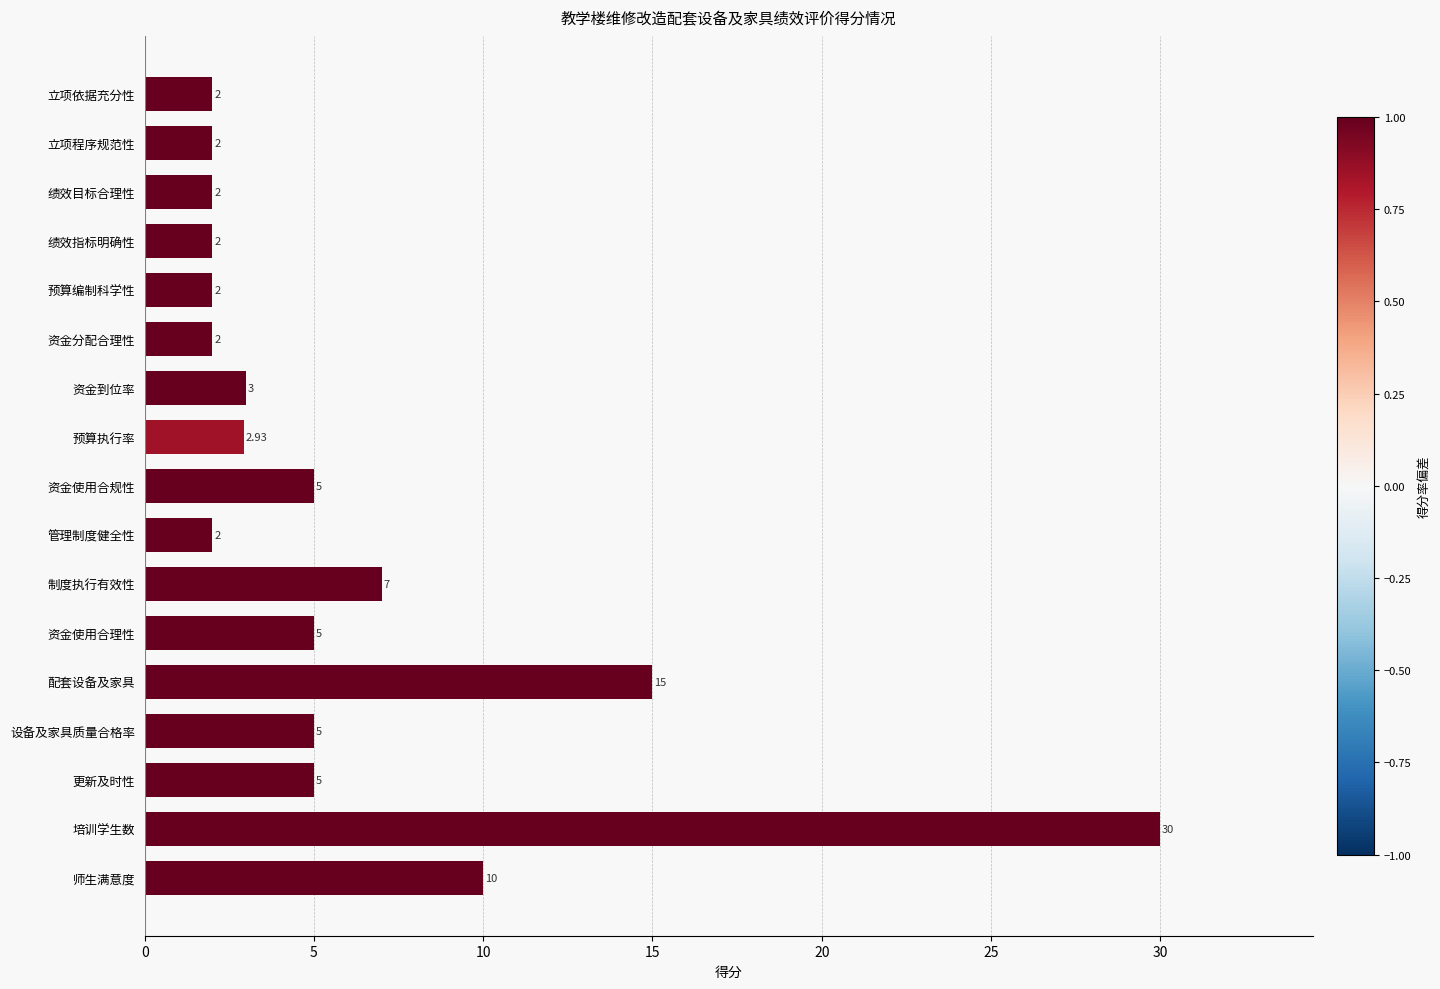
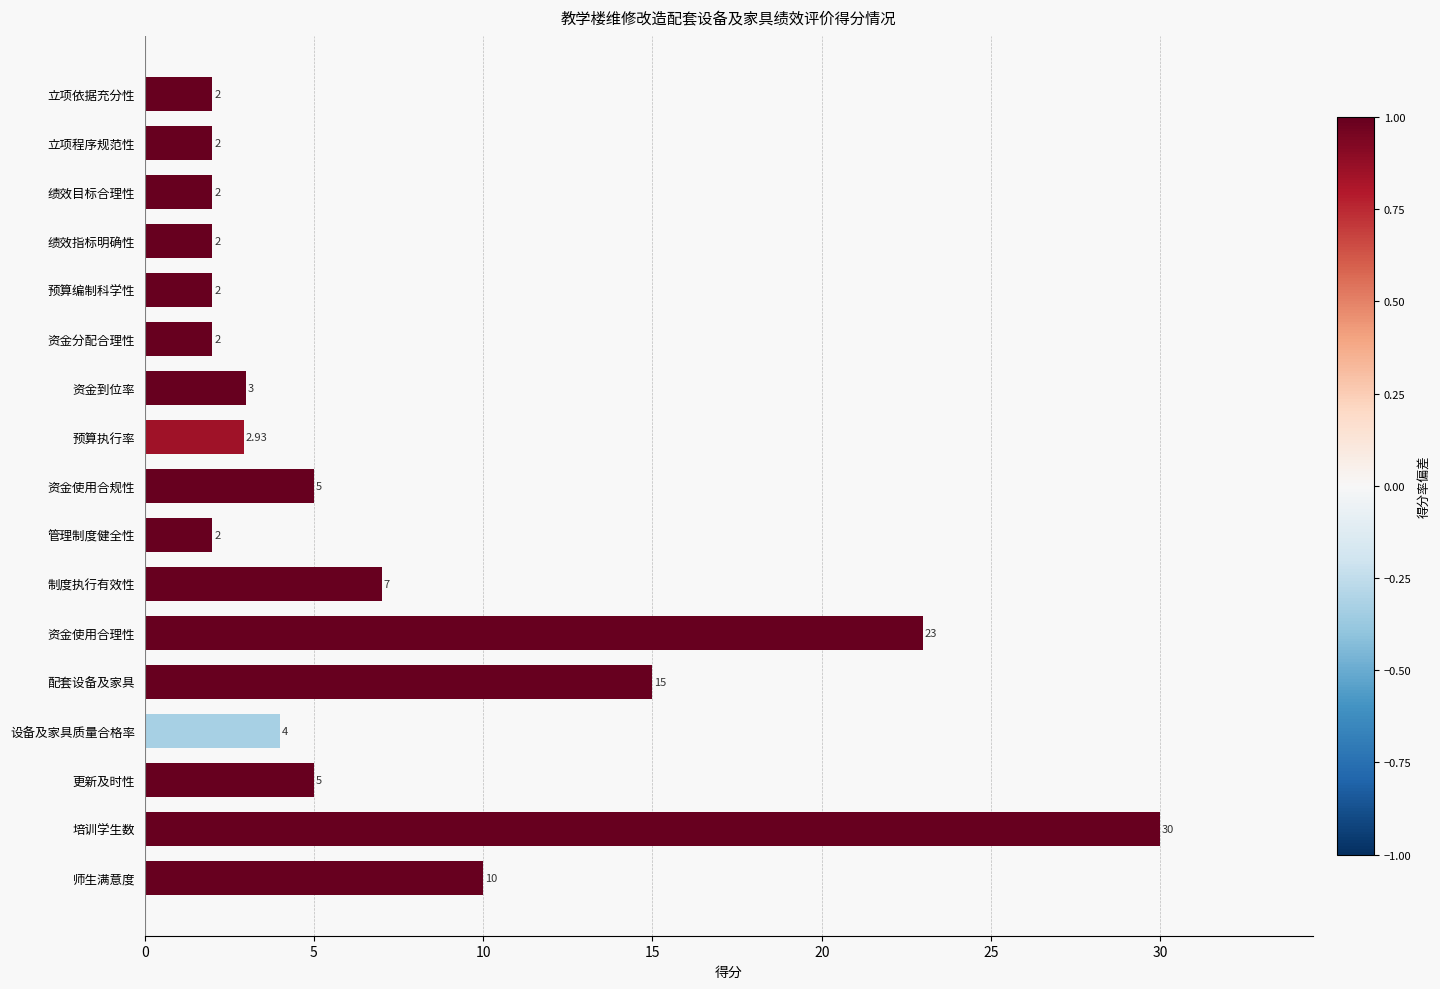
资金使用合理性: 5 -> 23
设备及家具质量合格率: 5 -> 4
